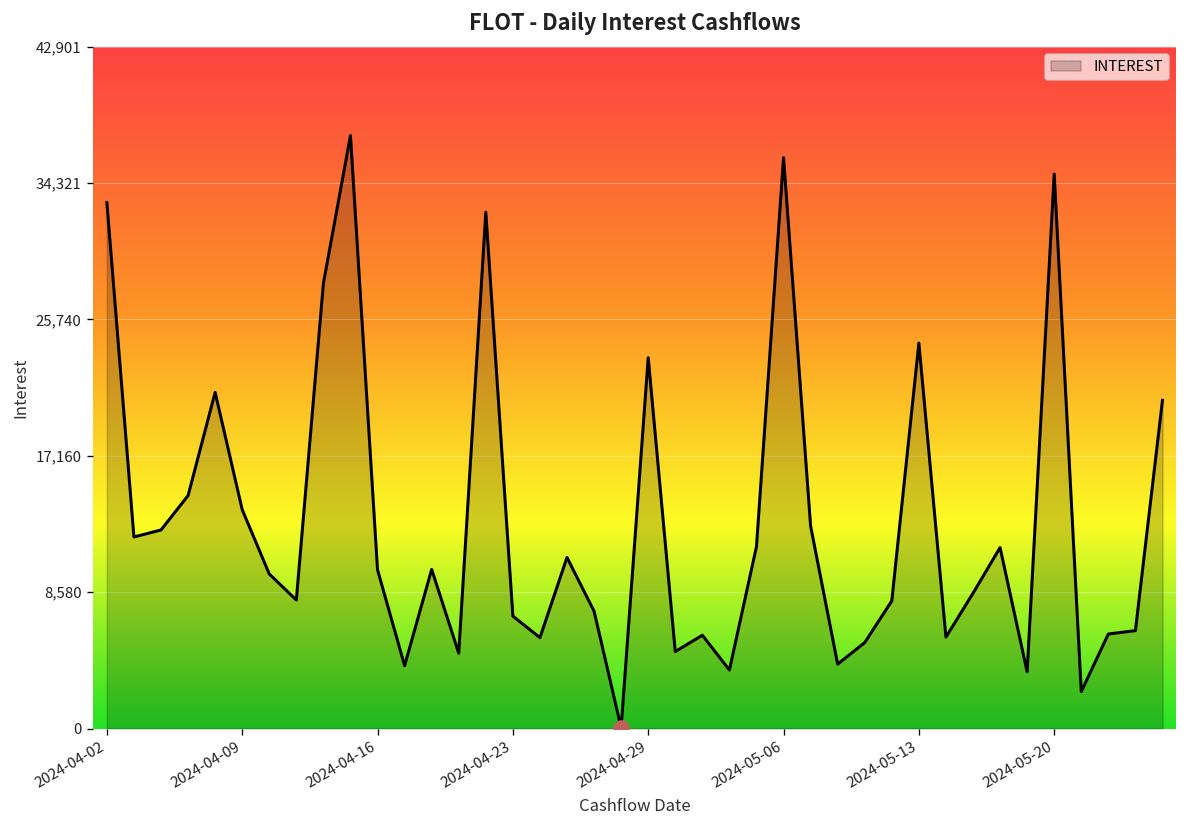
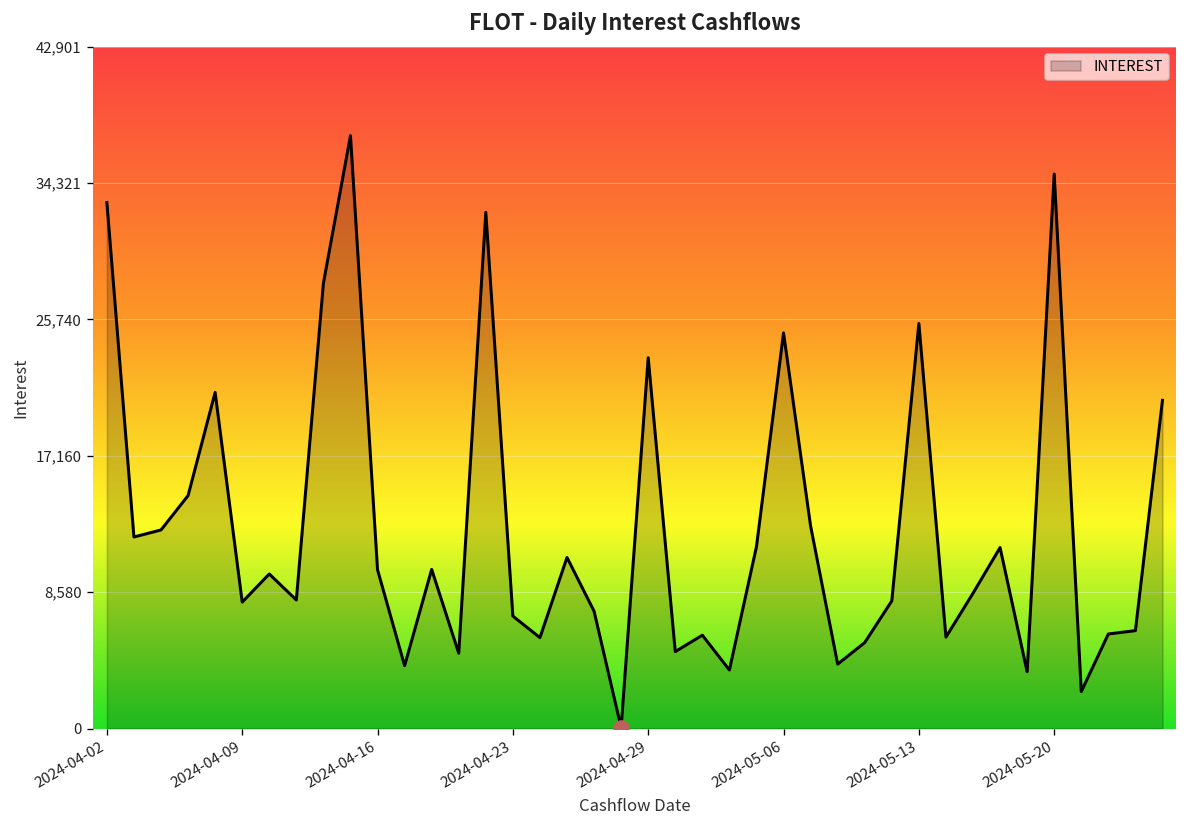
INTEREST, 2024-04-09: 13,800 -> 8,000
INTEREST, 2024-05-06: 35,900 -> 24,900
INTEREST, 2024-05-13: 24,300 -> 25,500
